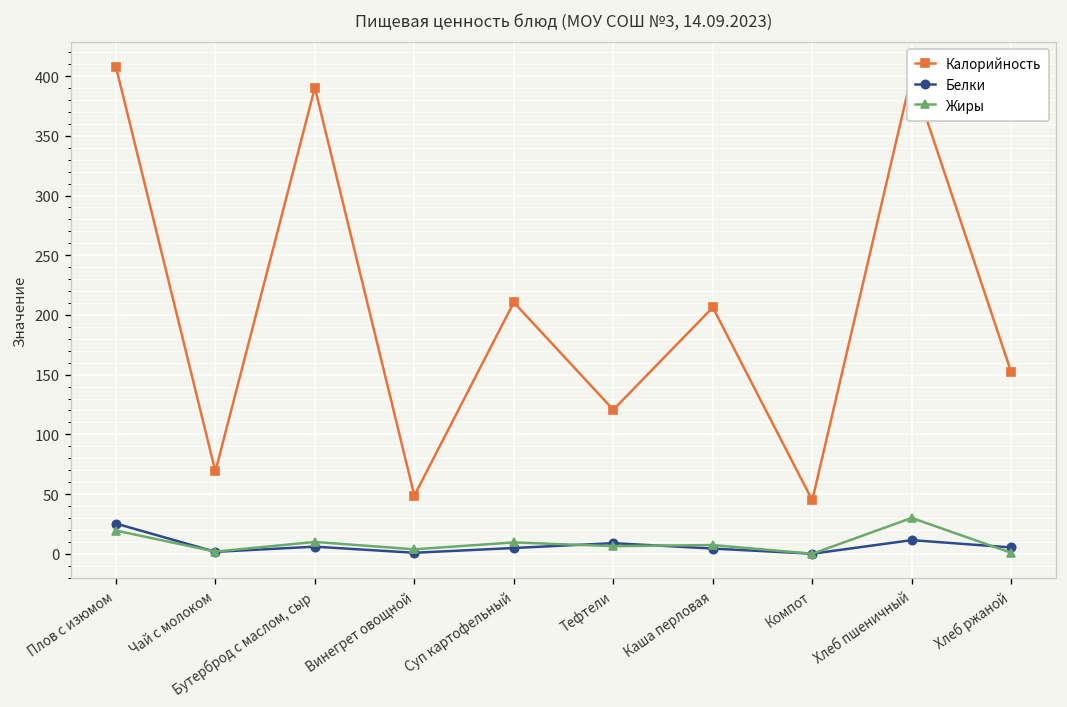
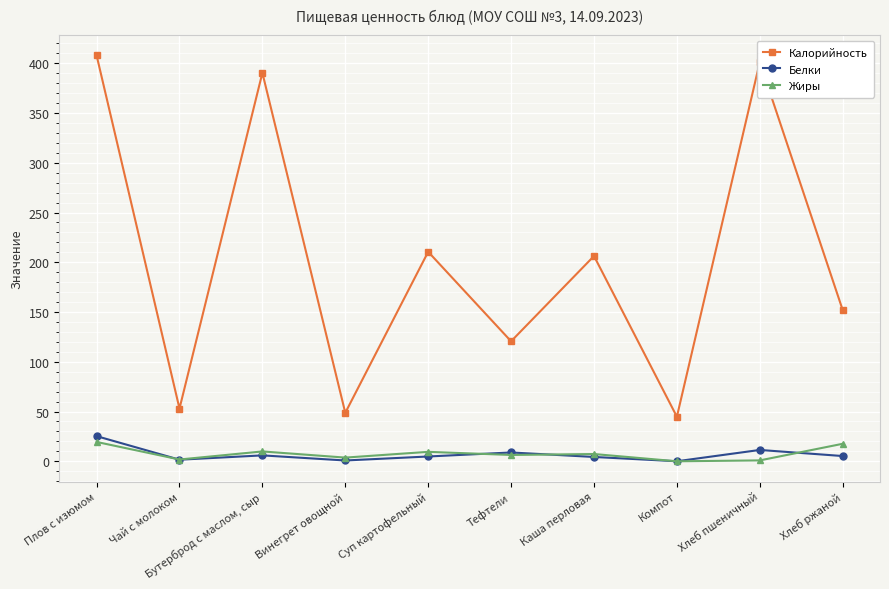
Калорийность, Чай с молоком: 70 -> 50
Жиры, Хлеб пшеничный: 30 -> 0
Жиры, Хлеб ржаной: 0 -> 20
